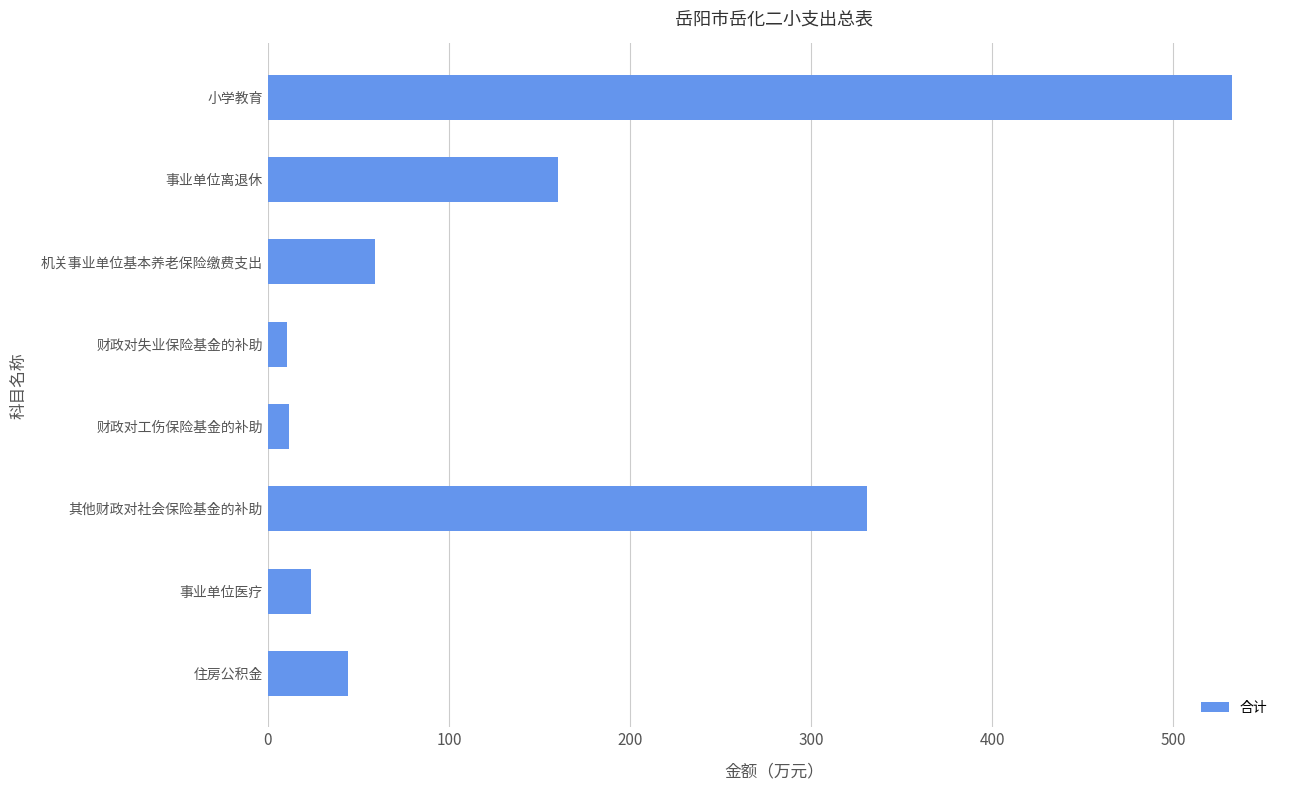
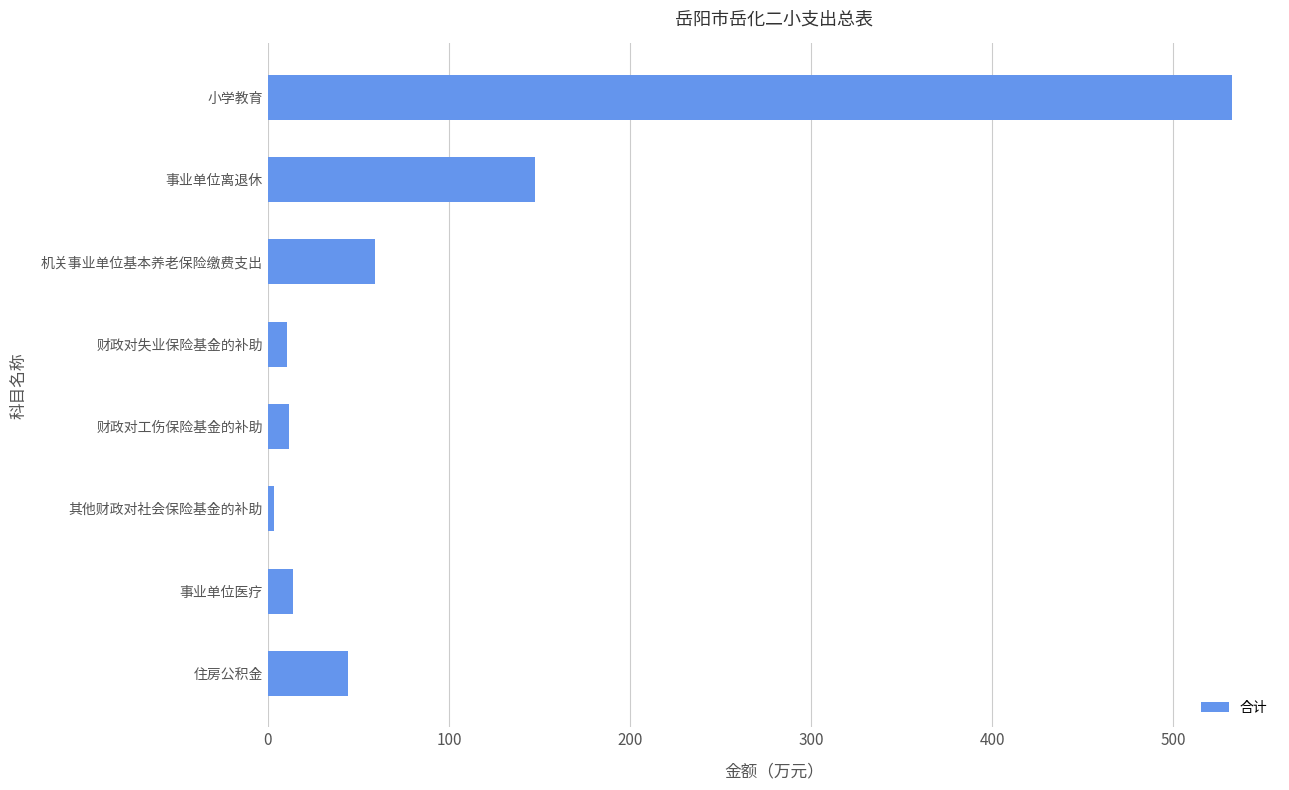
事业单位离退休: 160 -> 147
其他财政对社会保险基金的补助: 331 -> 4
事业单位医疗: 24 -> 14
